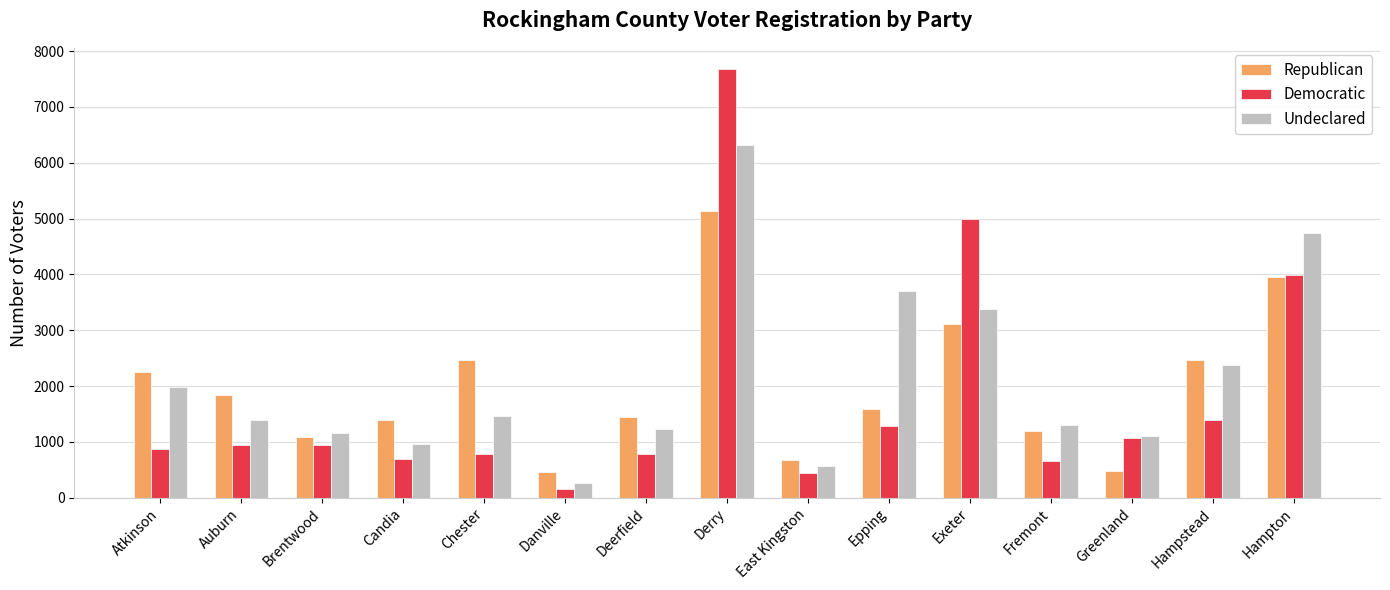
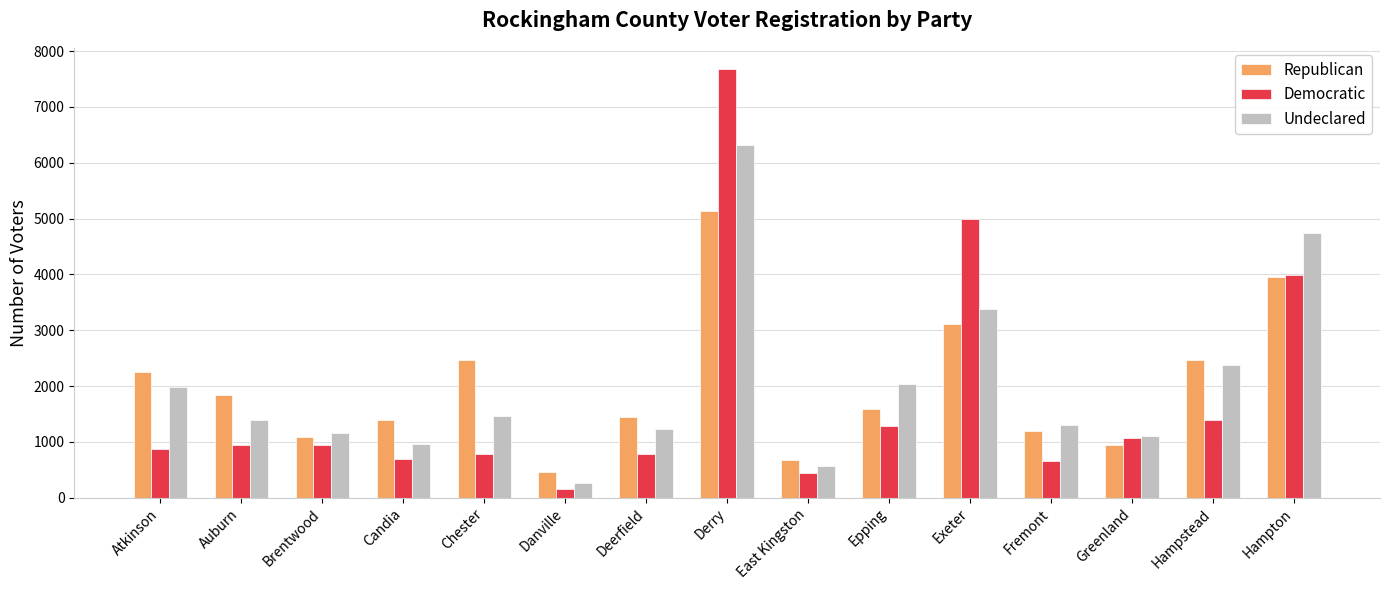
Undeclared, Epping: 3700 -> 2000
Republican, Greenland: 500 -> 900
